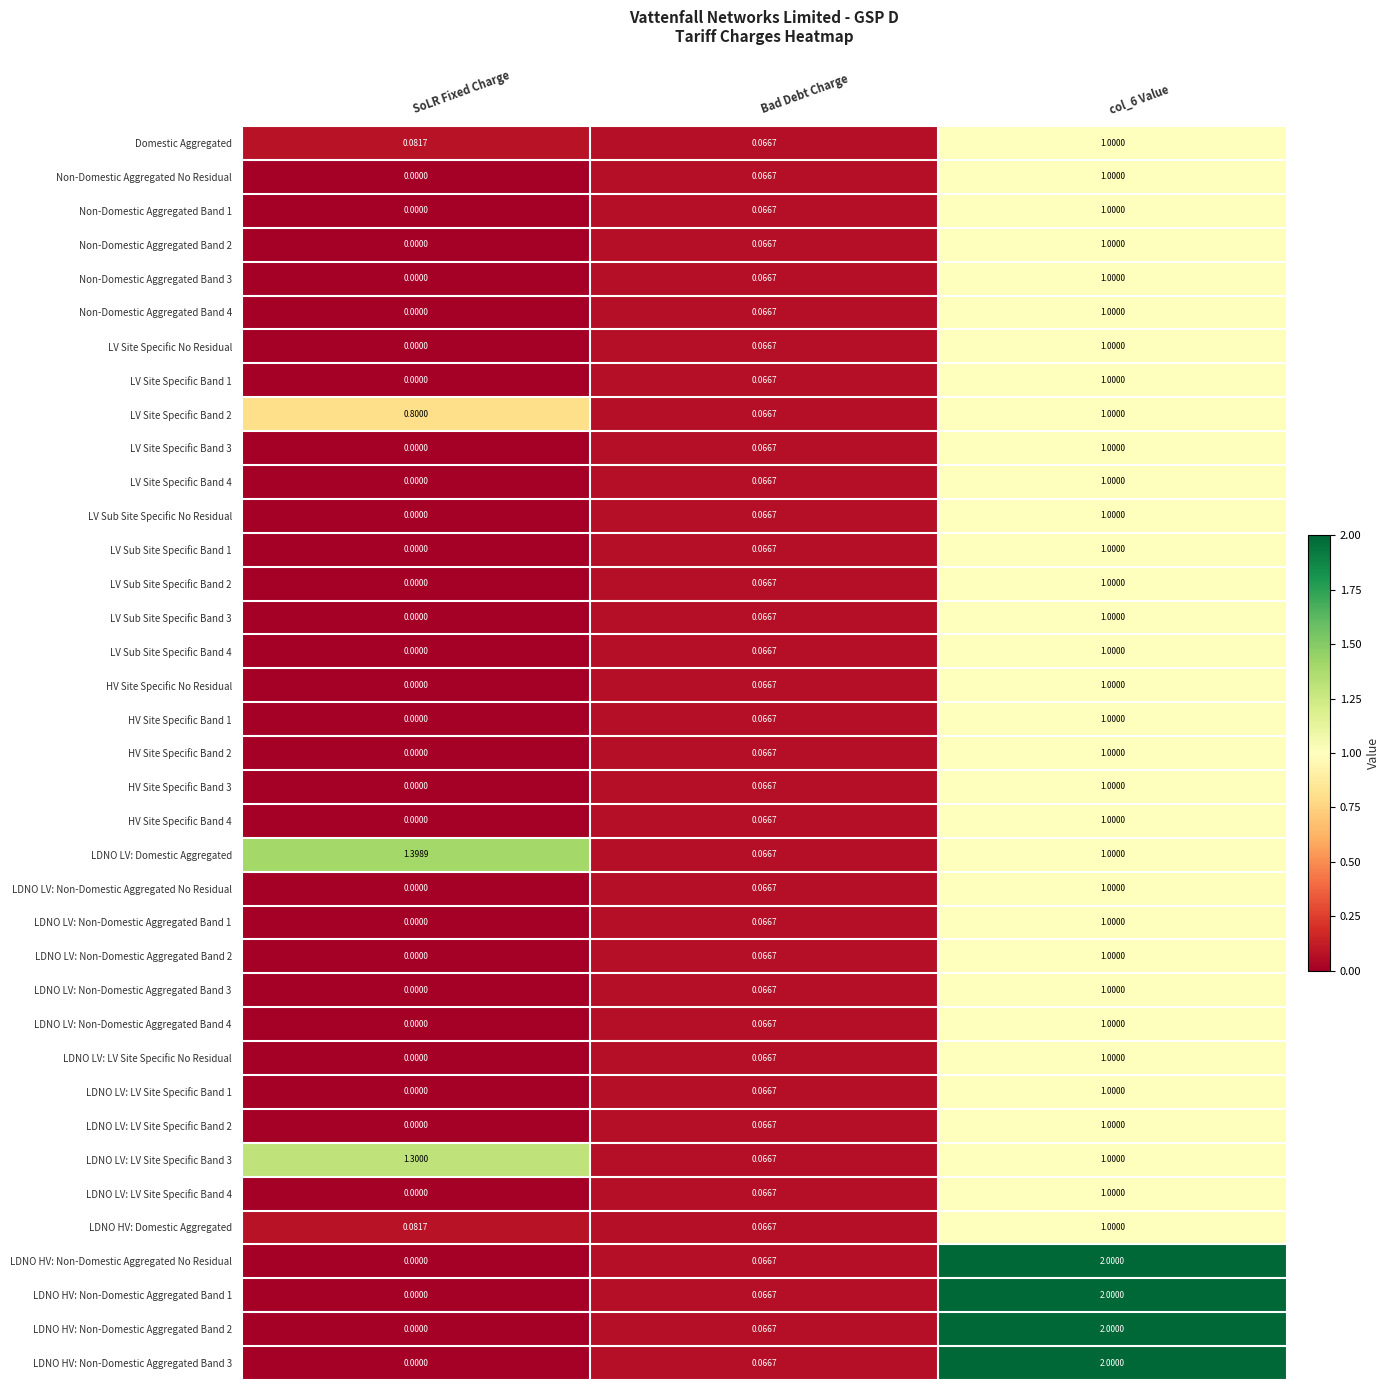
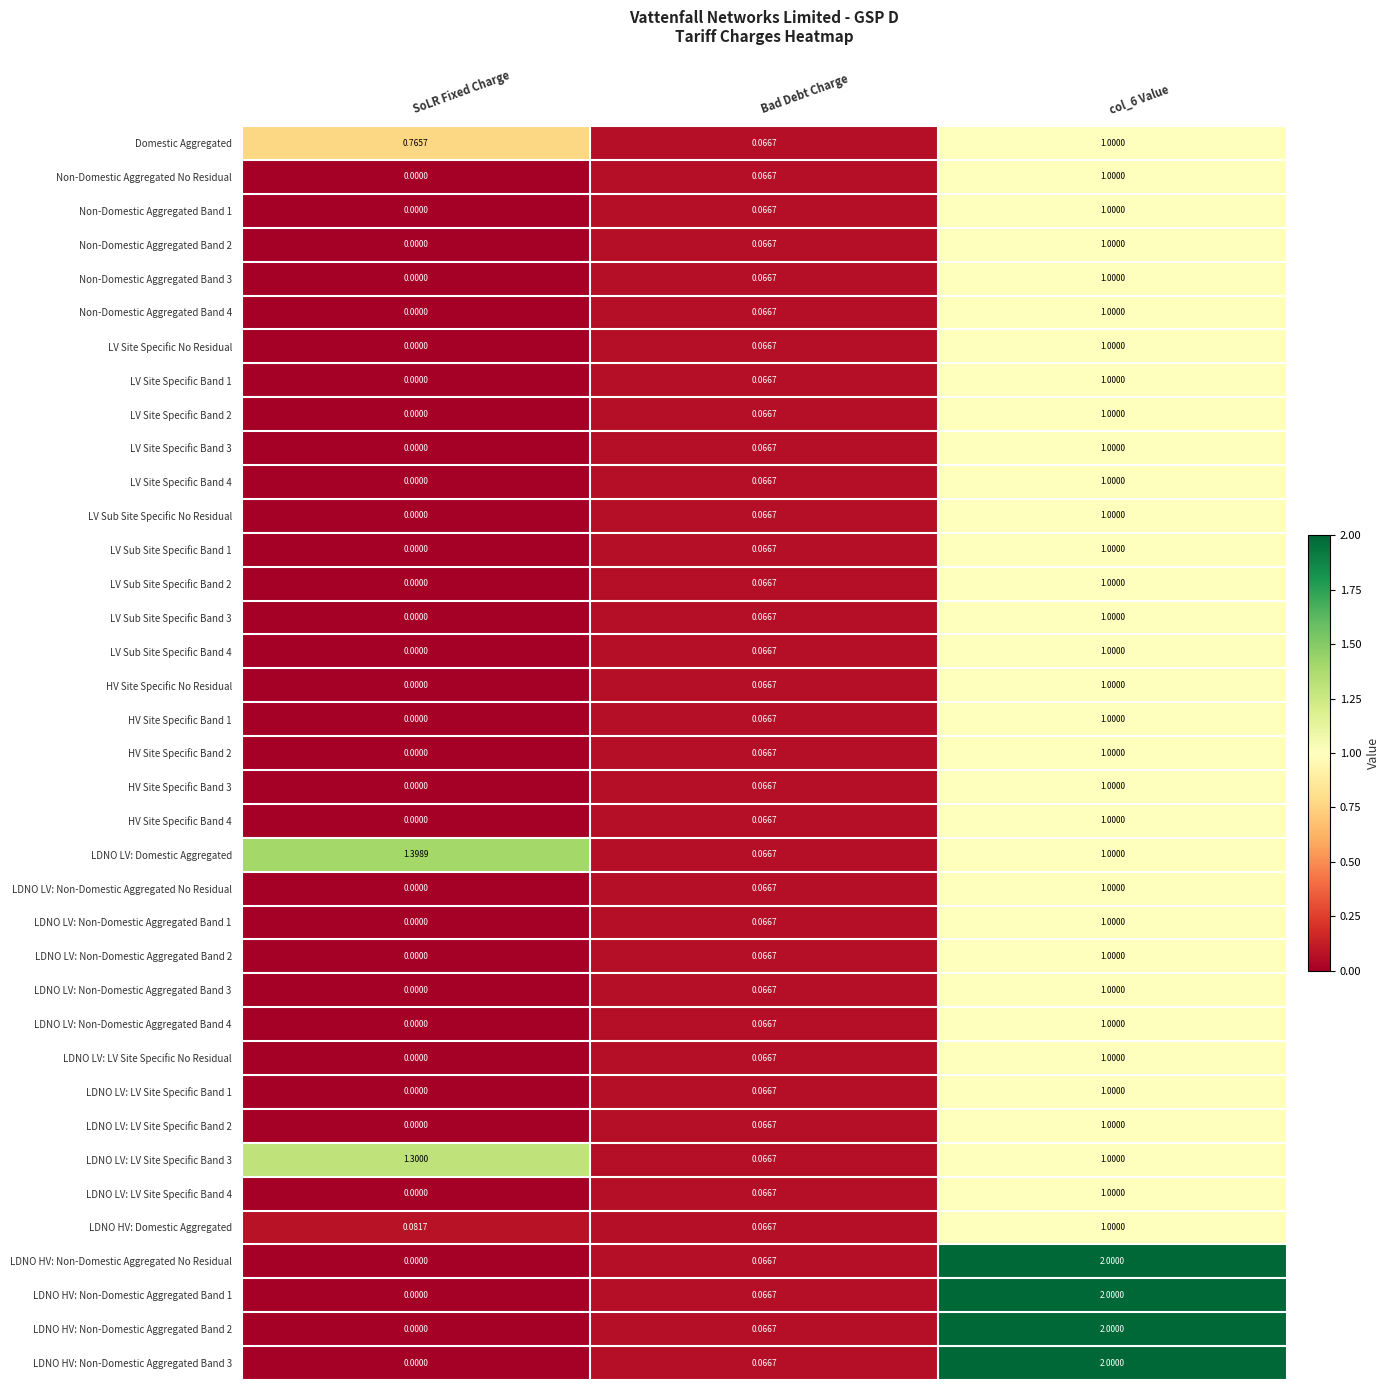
Domestic Aggregated, SoLR Fixed Charge: 0.0817 -> 0.7657
LV Site Specific Band 2, SoLR Fixed Charge: 0.8000 -> 0.0000
